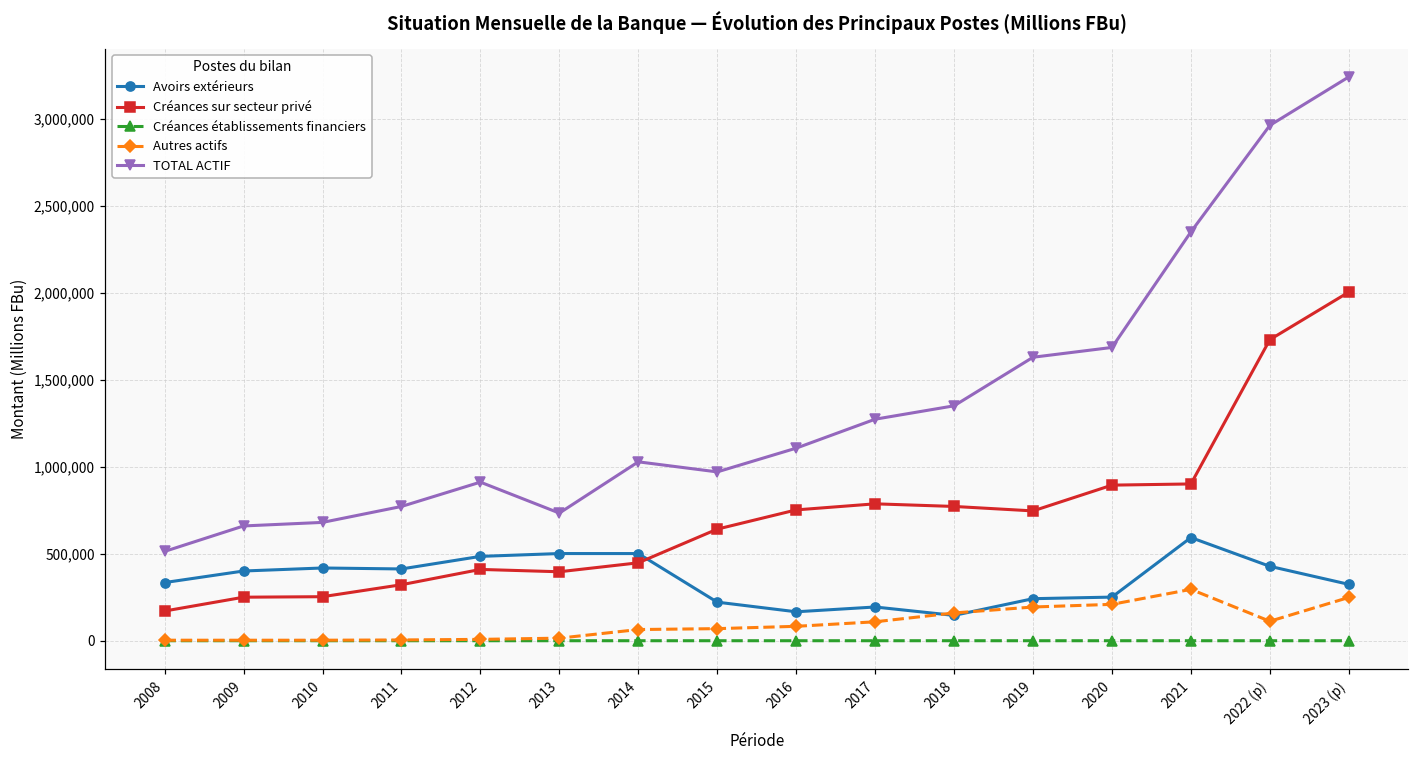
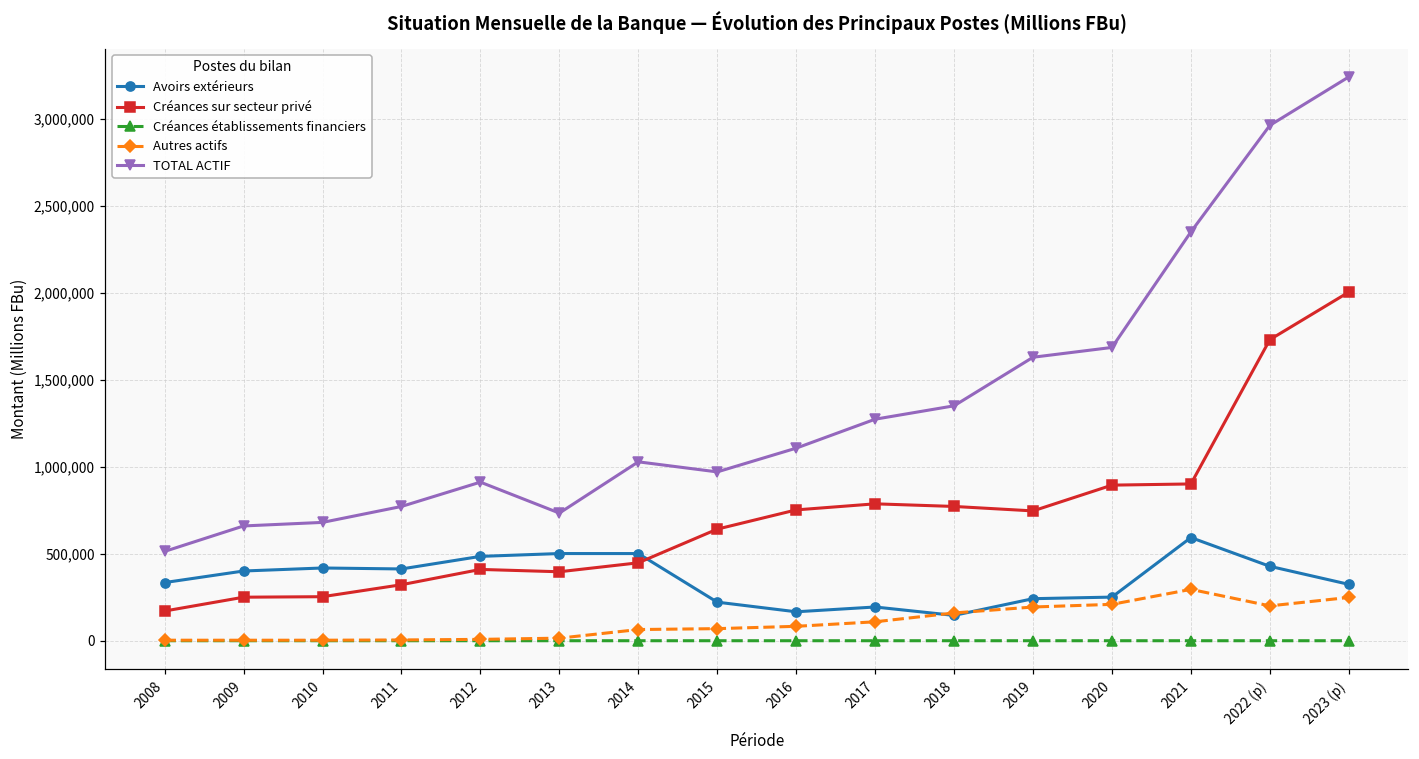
Autres actifs, 2022 (p): 110,000 -> 200,000
